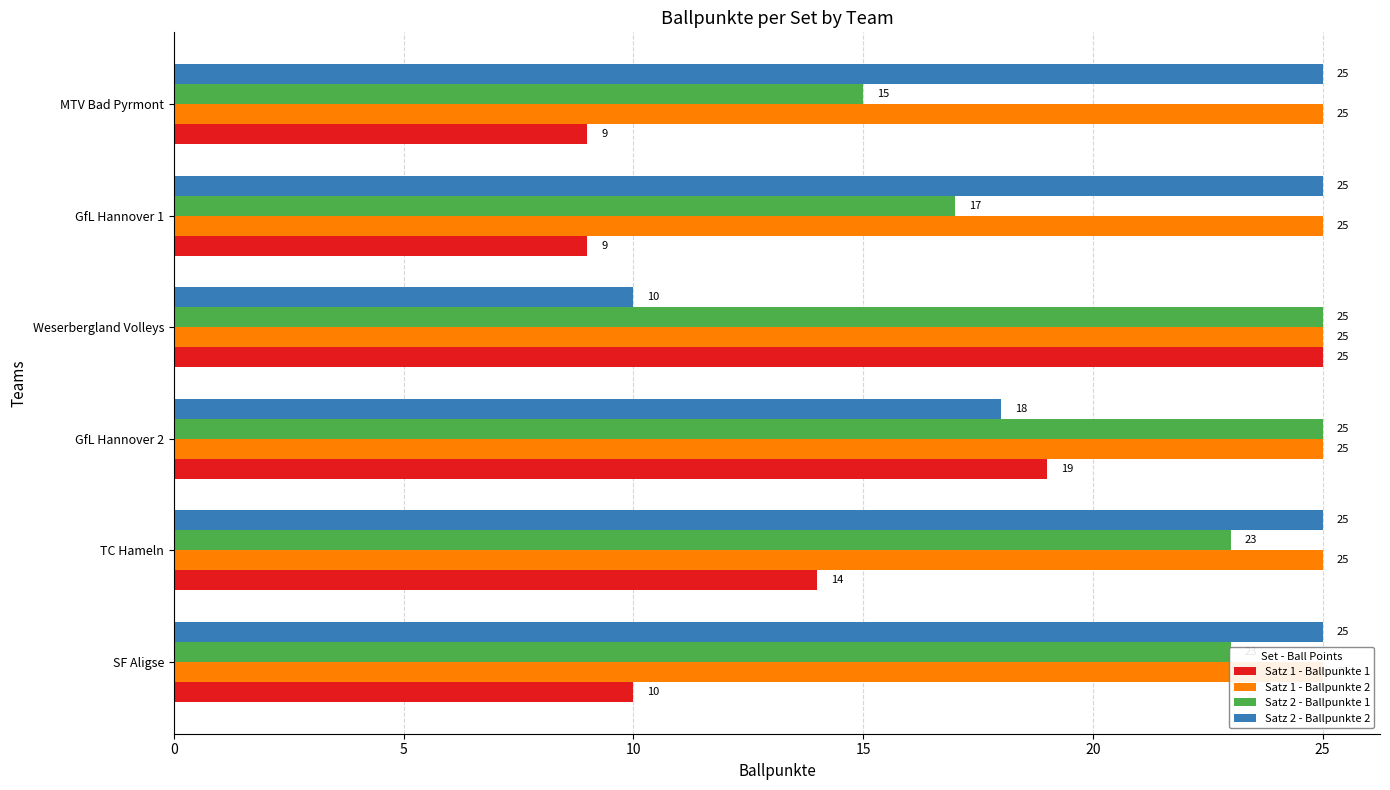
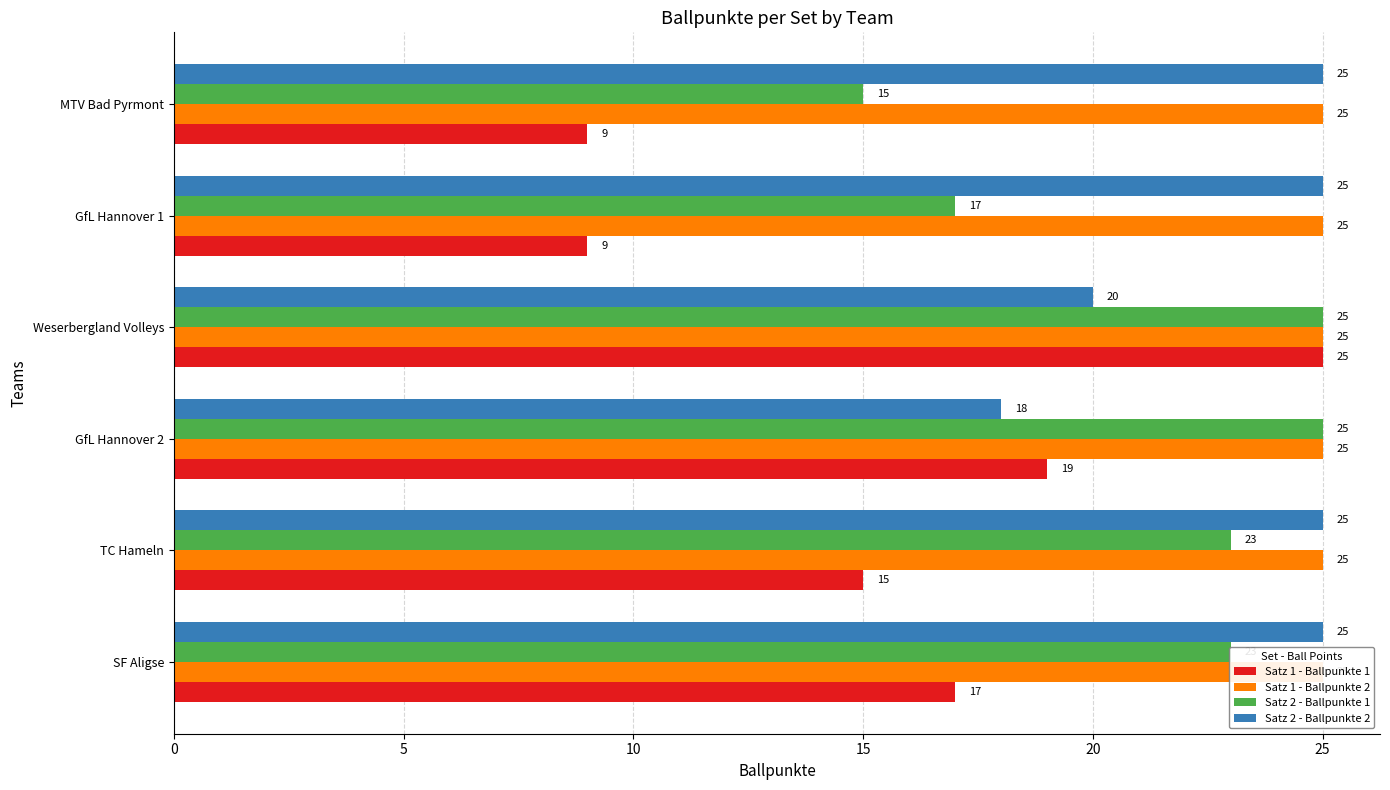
Satz 2 - Ballpunkte 2, Weserbergland Volleys: 10 -> 20
Satz 1 - Ballpunkte 1, TC Hameln: 14 -> 15
Satz 1 - Ballpunkte 1, SF Aligse: 10 -> 17
